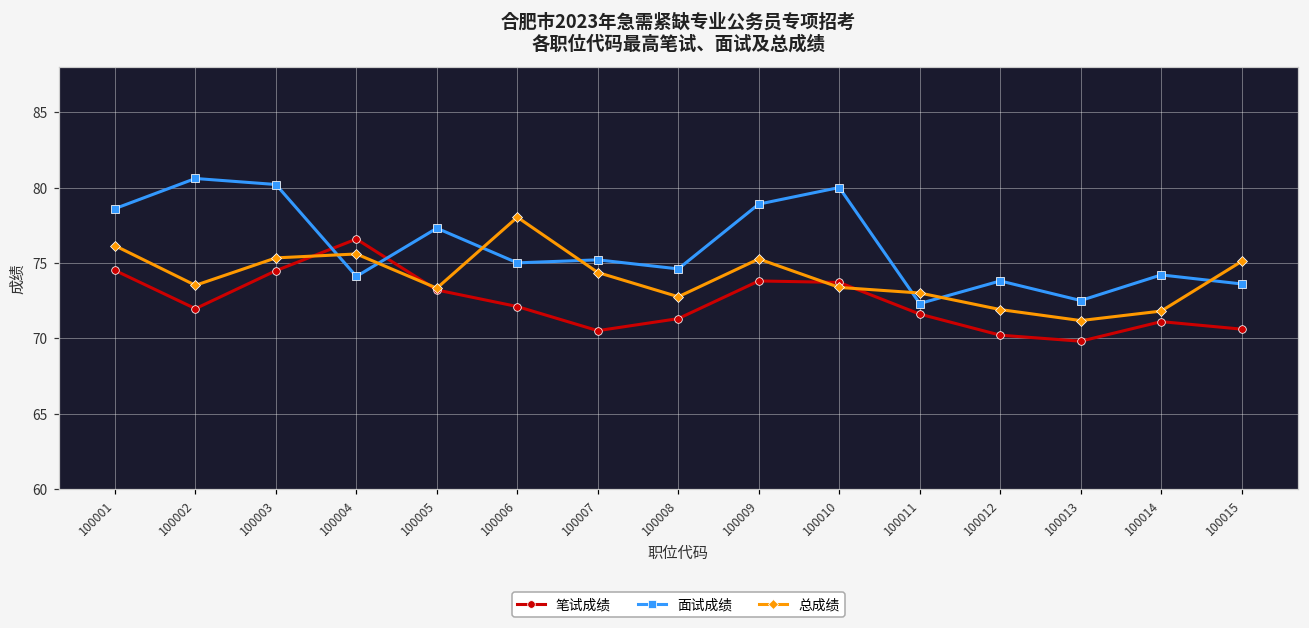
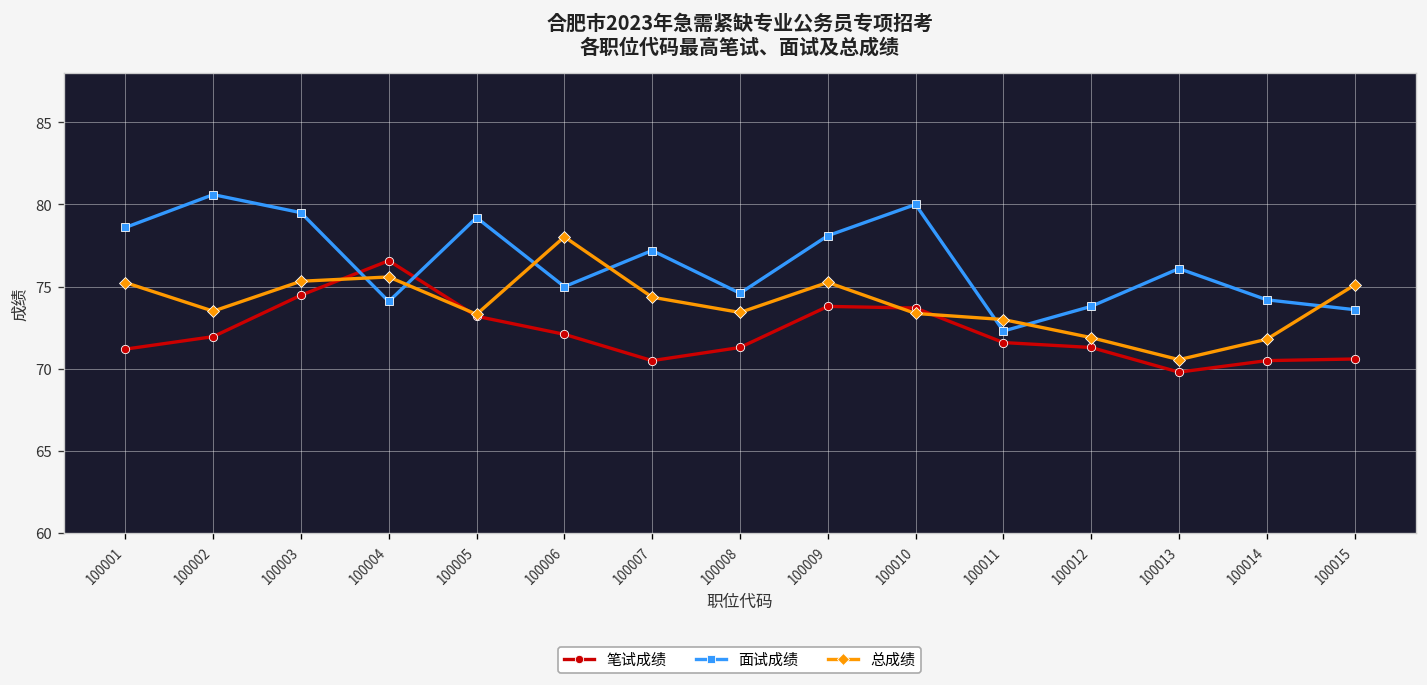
笔试成绩, 100001: 74.5 -> 71.2
总成绩, 100001: 76.1 -> 75.3
面试成绩, 100003: 80.2 -> 79.5
面试成绩, 100005: 77.3 -> 79.2
面试成绩, 100007: 75.2 -> 77.2
总成绩, 100008: 72.8 -> 73.4
面试成绩, 100009: 78.9 -> 78.1
笔试成绩, 100012: 70.2 -> 71.3
面试成绩, 100013: 72.5 -> 76.1
总成绩, 100013: 71.2 -> 70.6
笔试成绩, 100014: 71.1 -> 70.5
